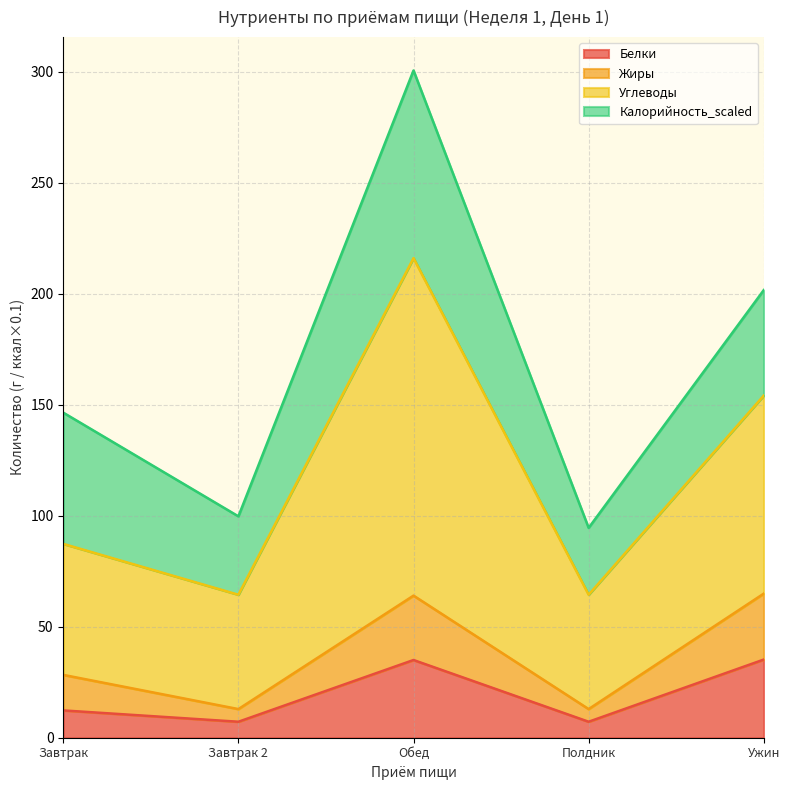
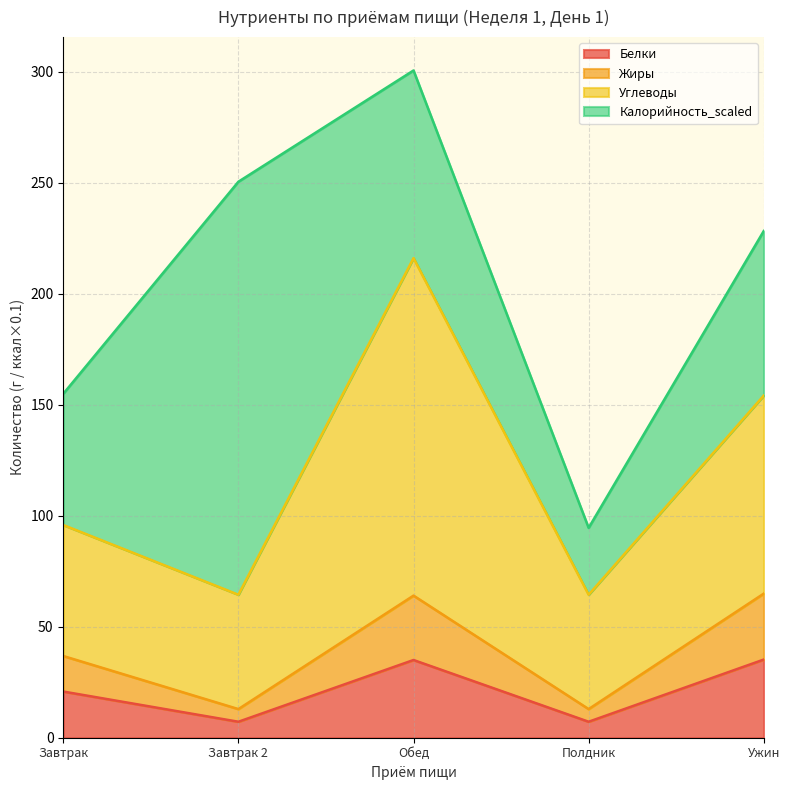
Белки, Завтрак: 12 -> 21
Калорийность_scaled, Завтрак 2: 35 -> 186
Калорийность_scaled, Ужин: 48 -> 74
